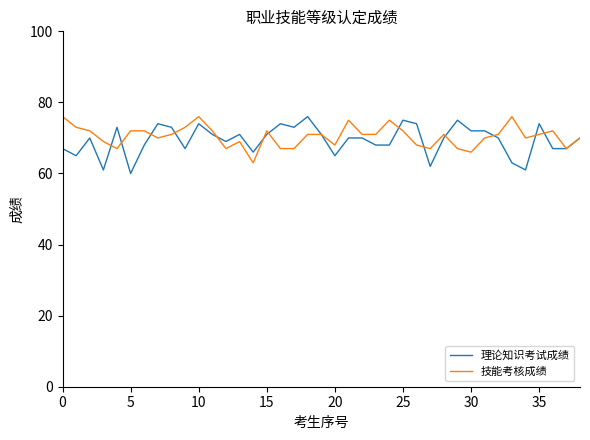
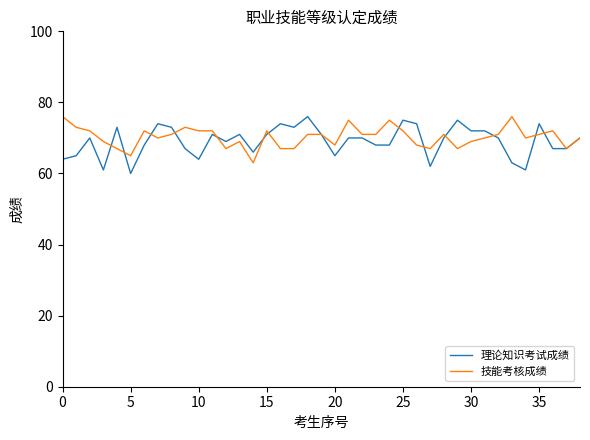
理论知识考试成绩, 0: 67 -> 64
技能考核成绩, 5: 72 -> 65
理论知识考试成绩, 10: 74 -> 64
技能考核成绩, 10: 76 -> 72
技能考核成绩, 30: 66 -> 69
